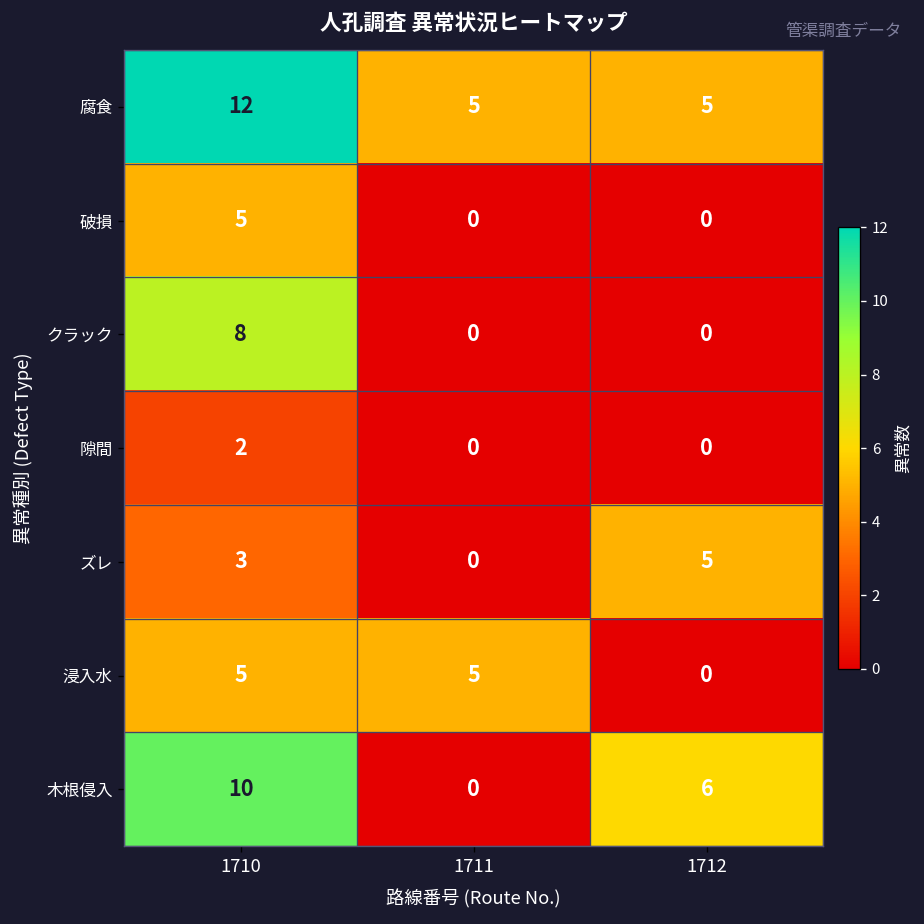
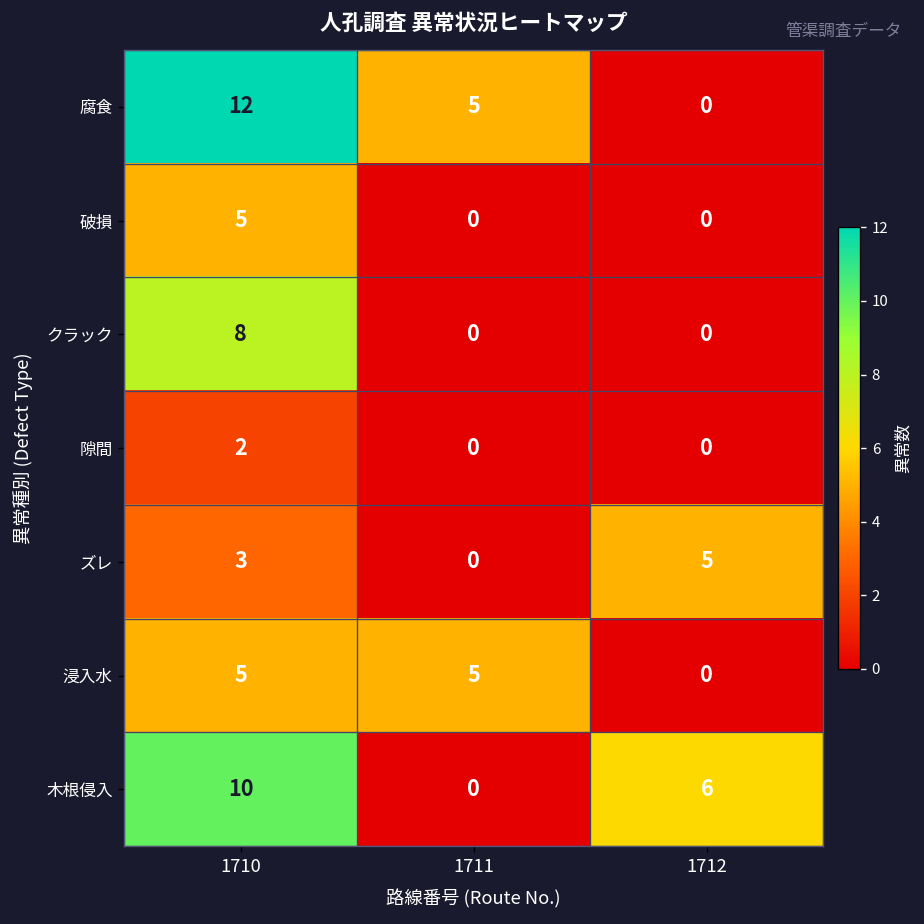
腐食, 1712: 5 -> 0
